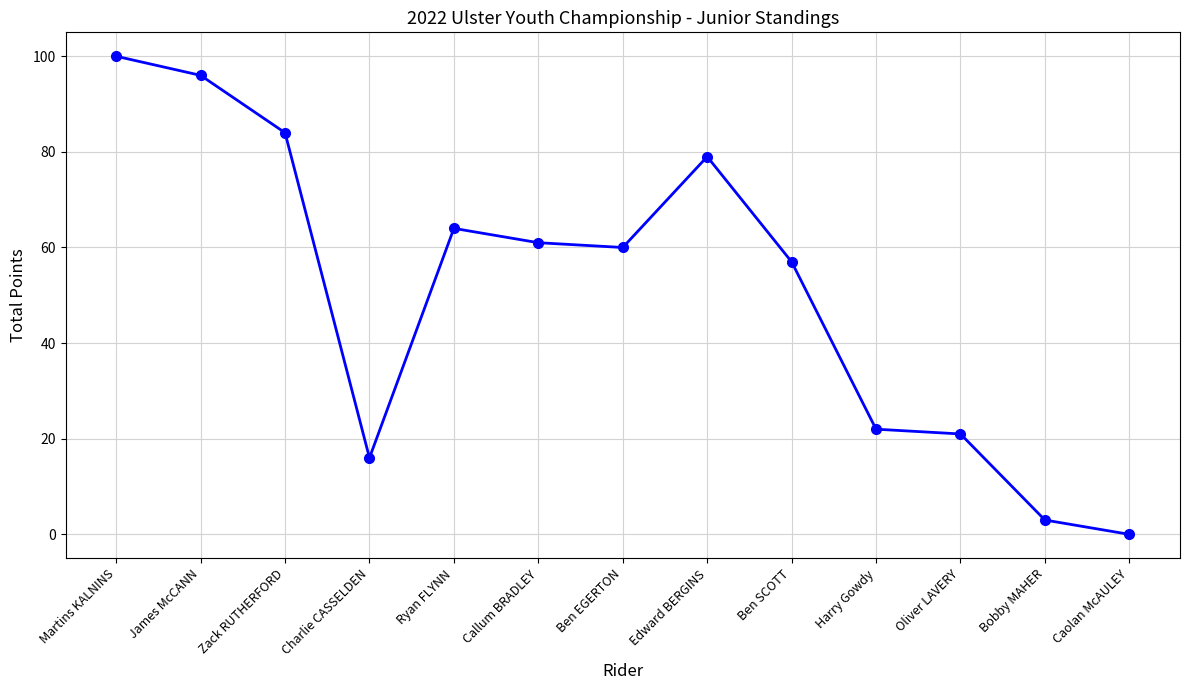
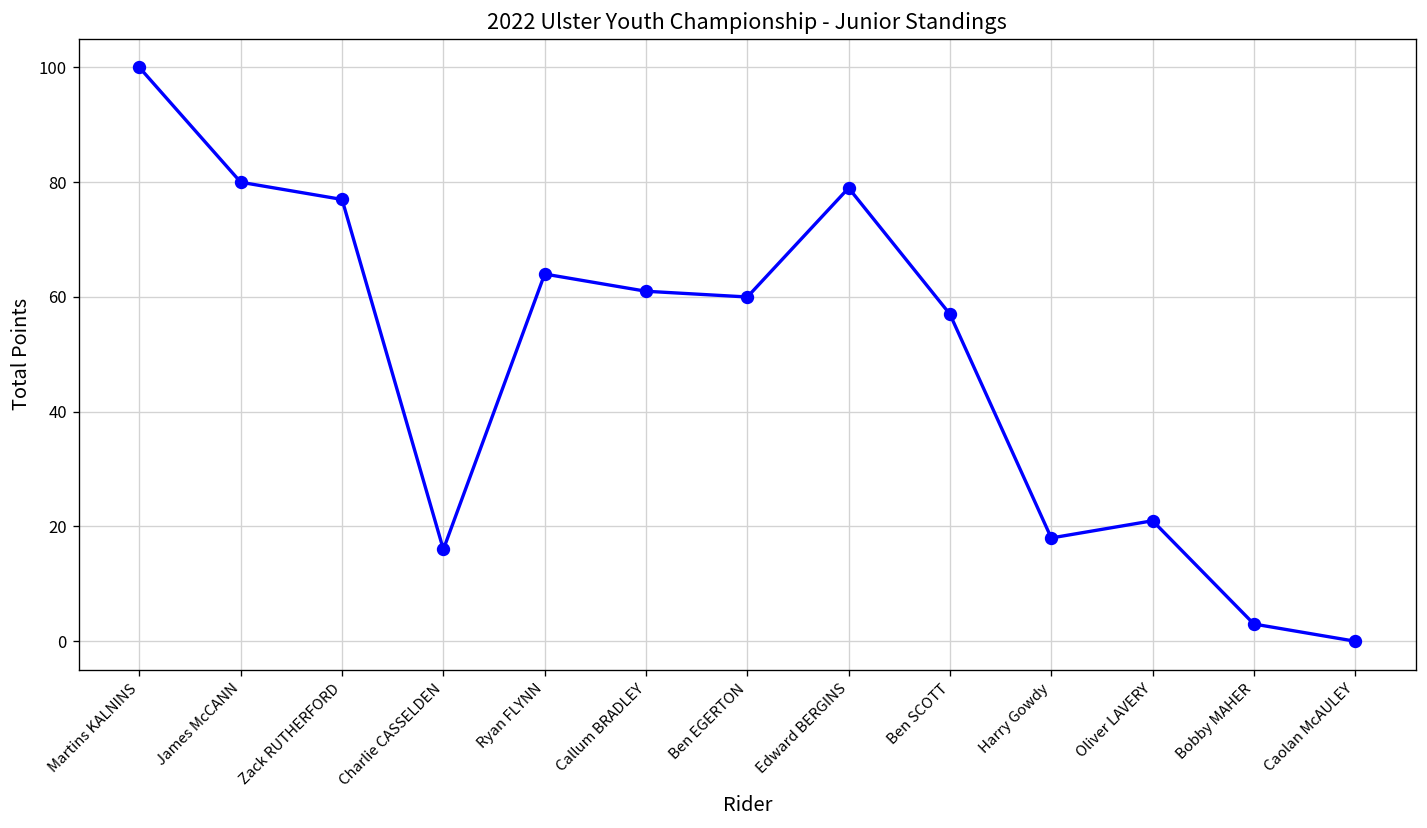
James McCANN: 96 -> 80
Zack RUTHERFORD: 84 -> 77
Harry Gowdy: 22 -> 18
